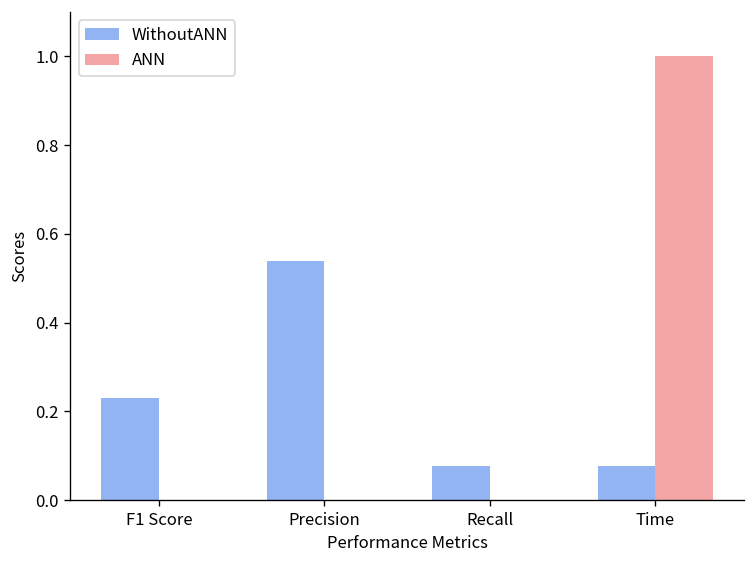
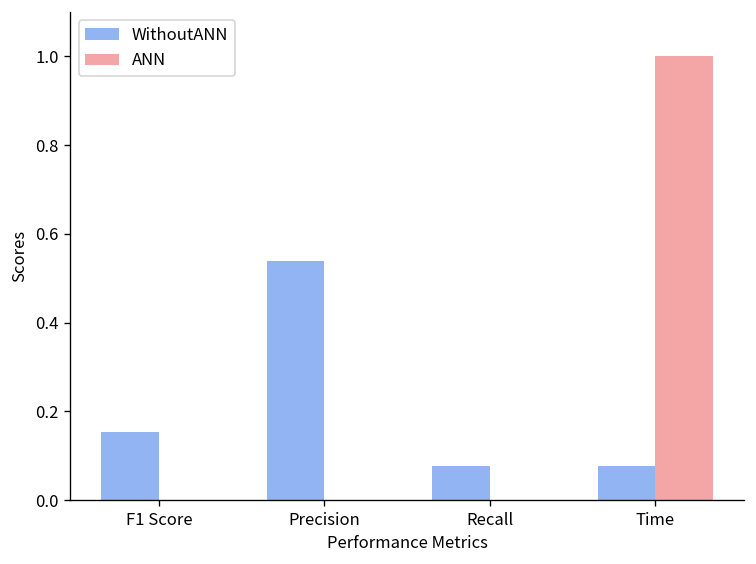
WithoutANN, F1 Score: 0.23 -> 0.15
